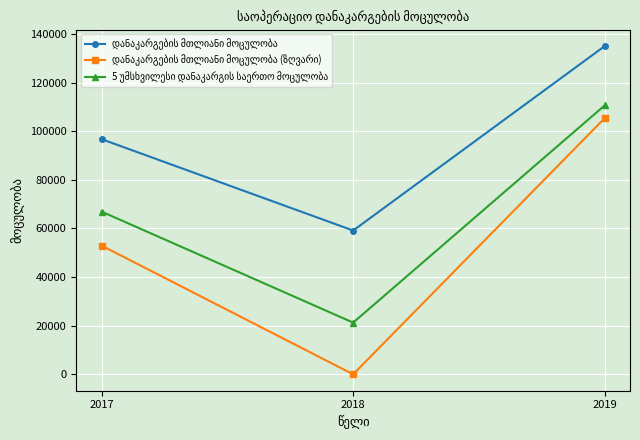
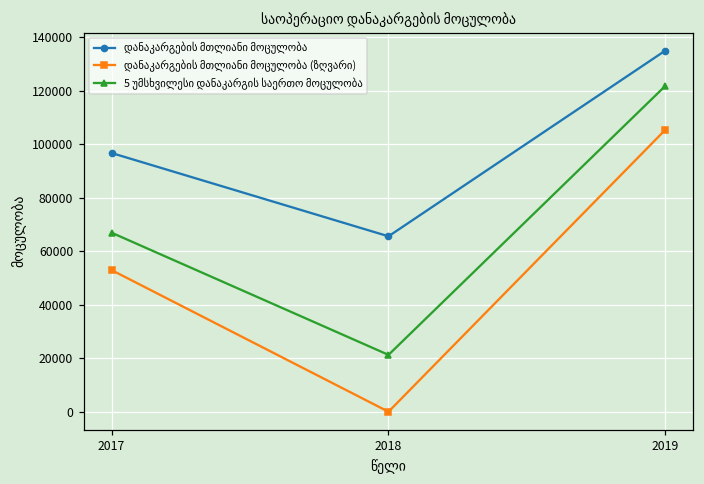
დანაკარგების მთლიანი მოცულობა, 2018: 59000 -> 66000
5 უმსხვილესი დანაკარგის საერთო მოცულობა, 2019: 111000 -> 122000
